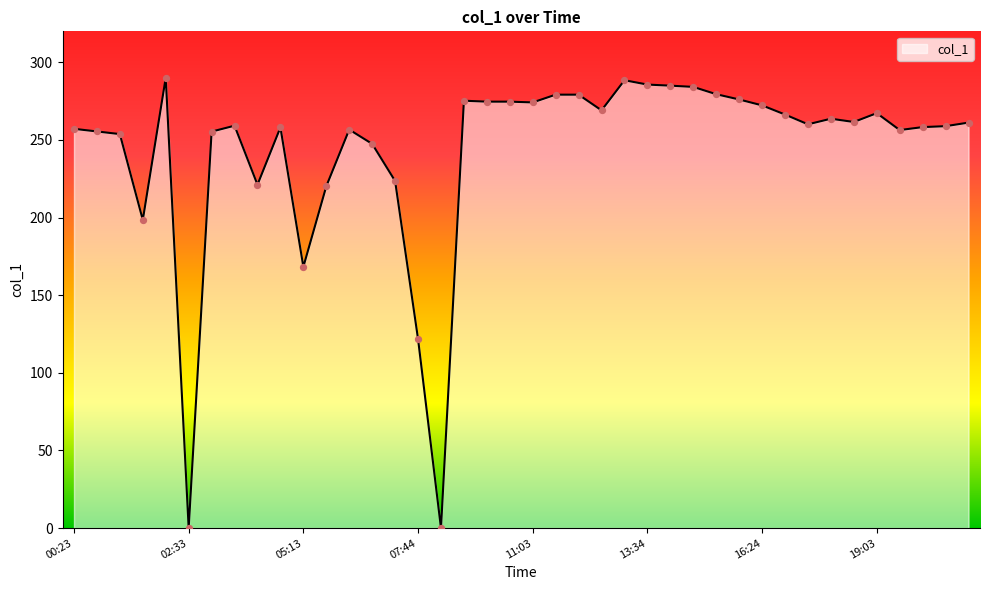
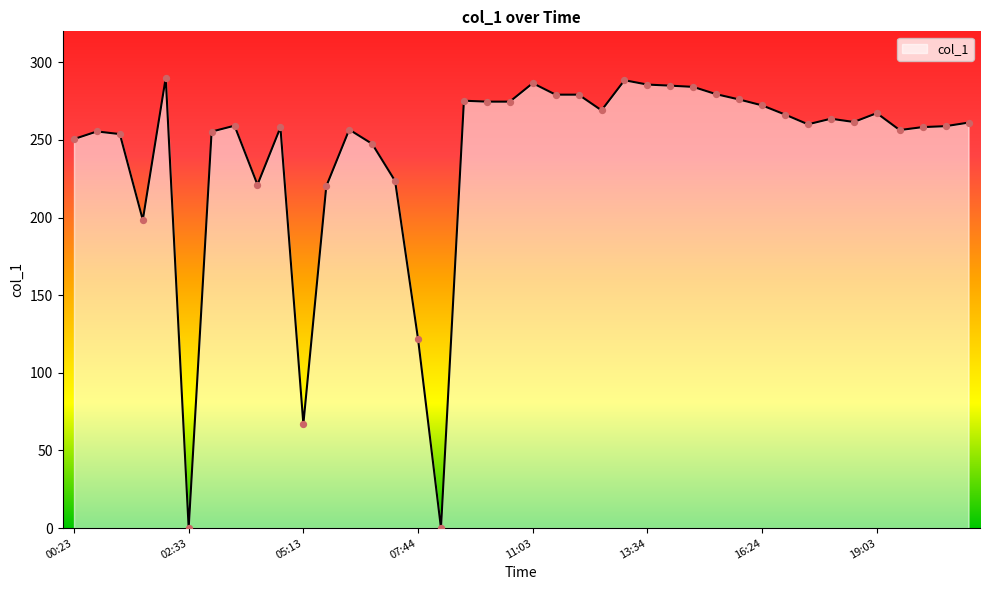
00:23: 257 -> 251
05:13: 168 -> 67
11:03: 274 -> 287
